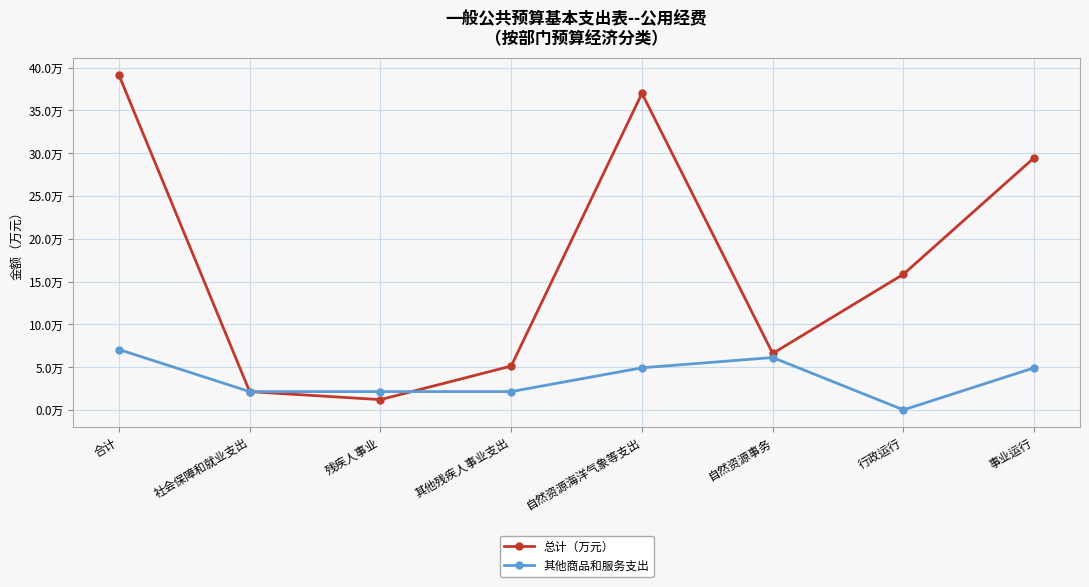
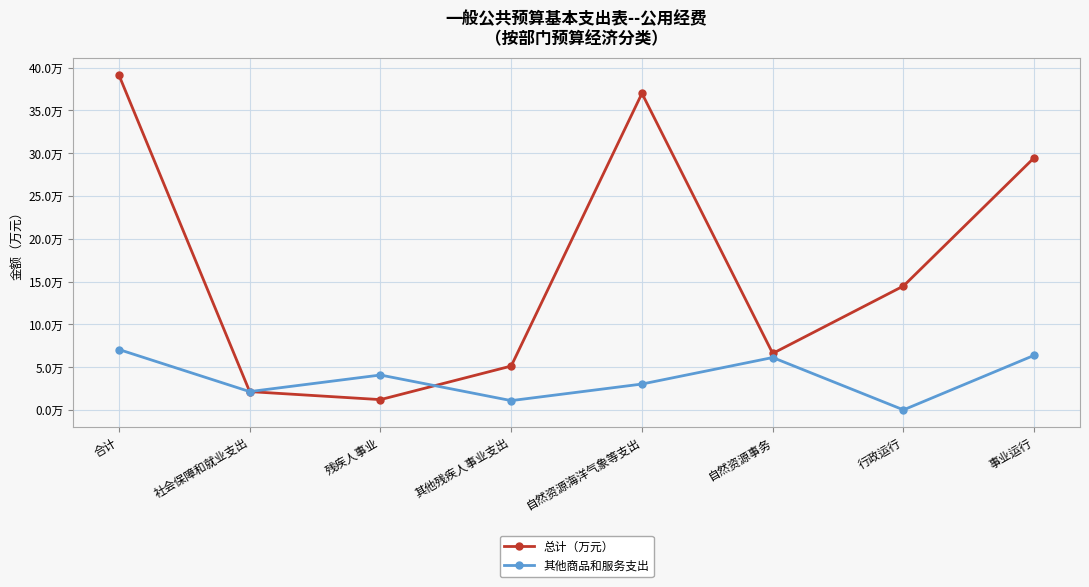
其他商品和服务支出, 残疾人事业: 2万 -> 4万
其他商品和服务支出, 其他残疾人事业支出: 2万 -> 1万
其他商品和服务支出, 自然资源海洋气象等支出: 5万 -> 3万
总计（万元）, 行政运行: 16万 -> 14万
其他商品和服务支出, 事业运行: 5万 -> 6万
